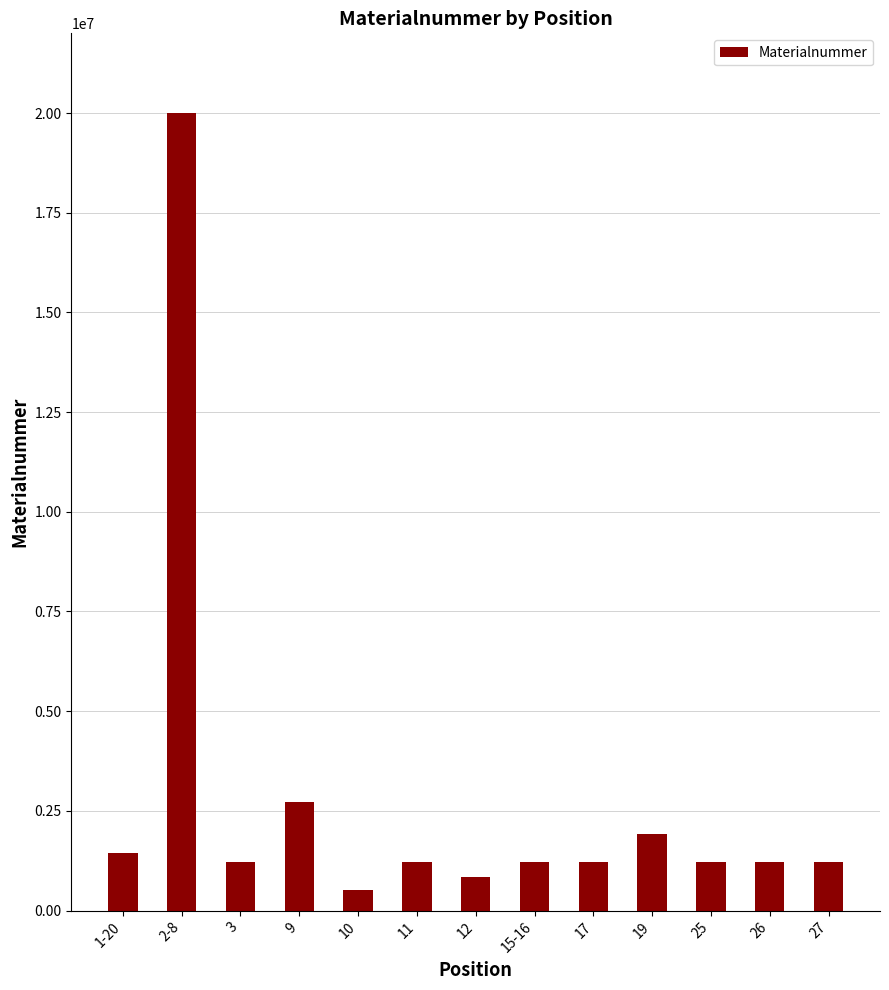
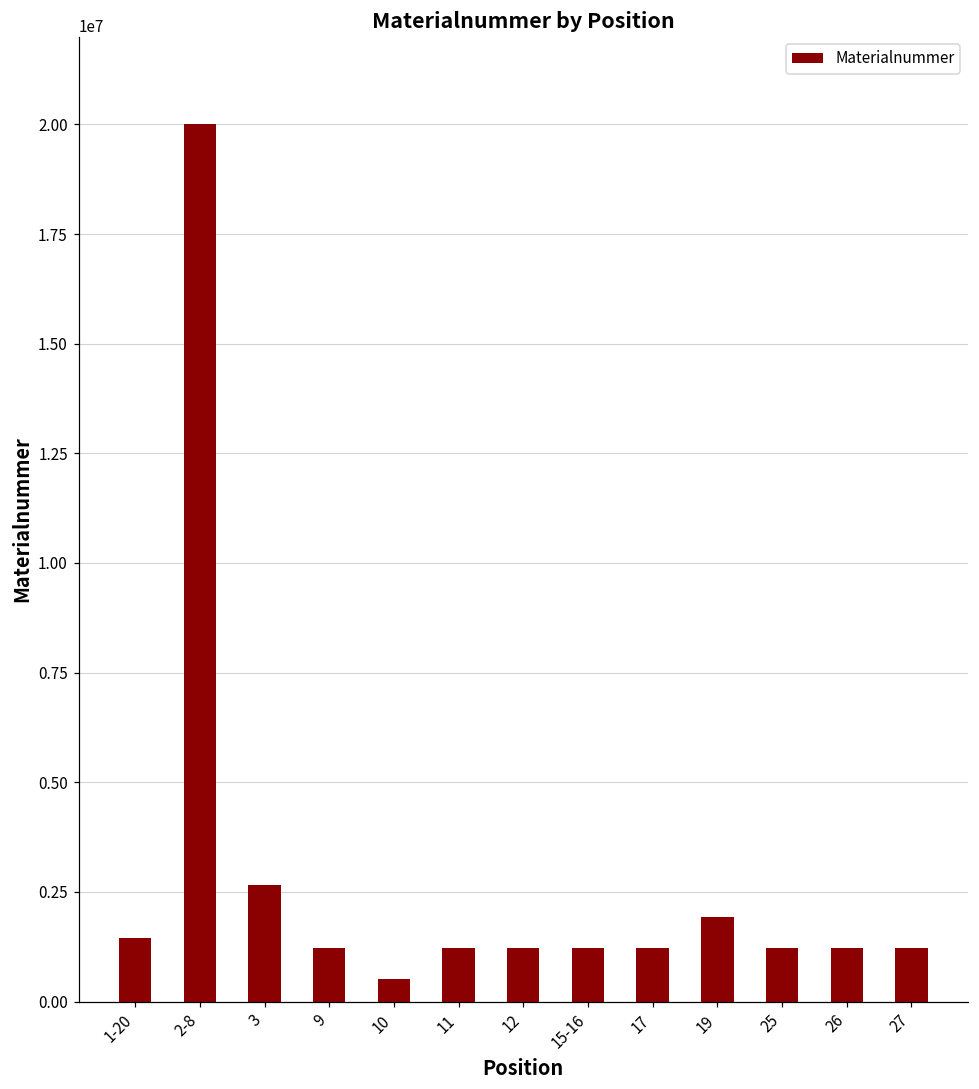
3: 1200000 -> 2700000
9: 2700000 -> 1200000
12: 800000 -> 1200000
